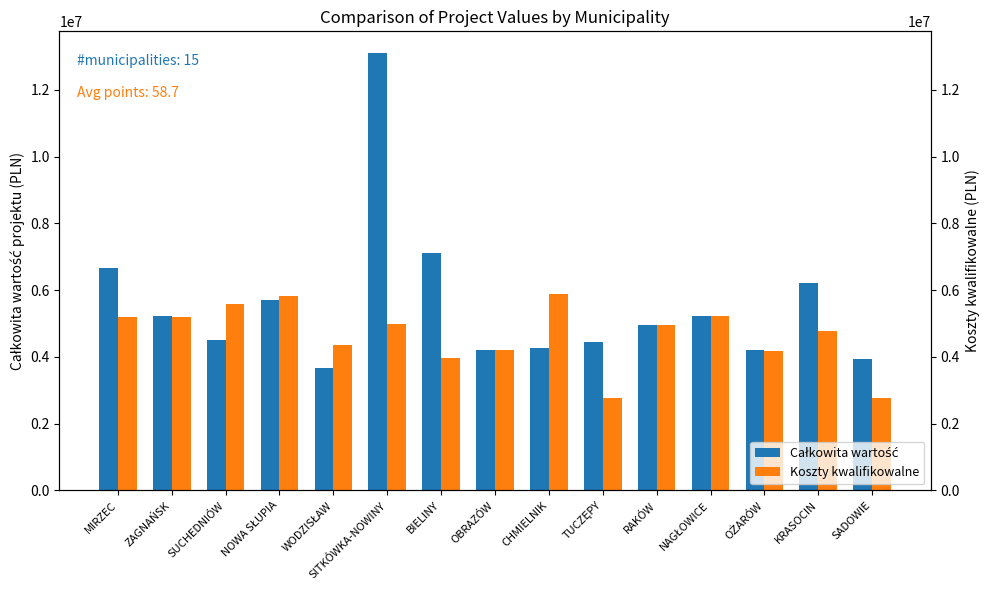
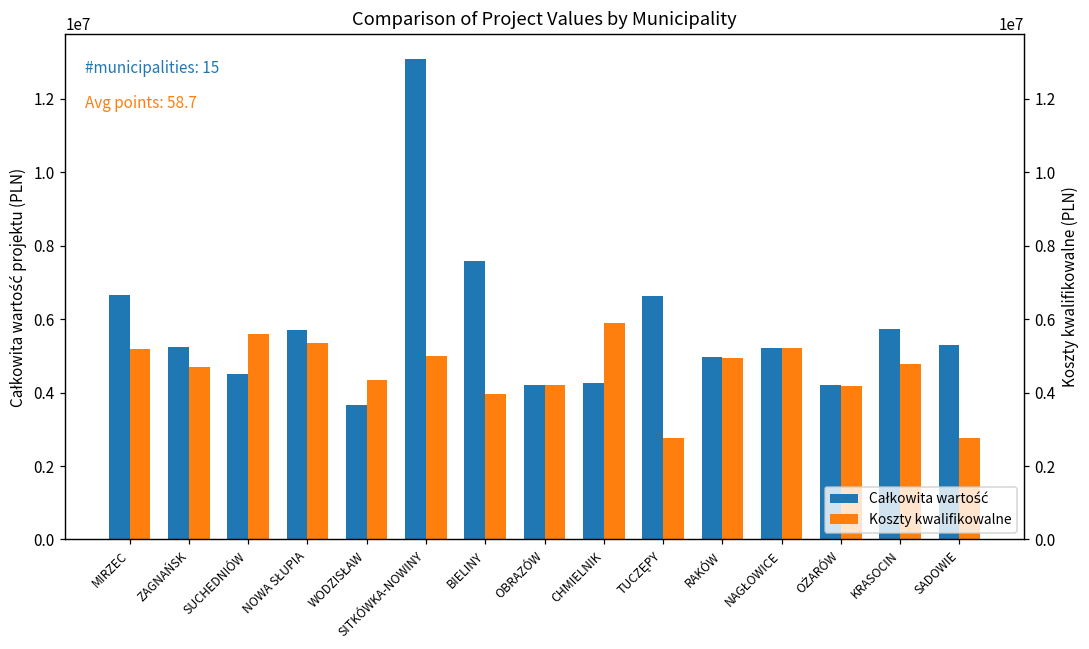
Koszty kwalifikowalne, ZAGNAŃSK: 5200000 -> 4700000
Koszty kwalifikowalne, NOWA SŁUPIA: 5800000 -> 5300000
Całkowita wartość, BIELINY: 7100000 -> 7600000
Całkowita wartość, TUCZĘPY: 4400000 -> 6600000
Całkowita wartość, KRASOCIN: 6200000 -> 5700000
Całkowita wartość, SADOWIE: 3900000 -> 5300000
